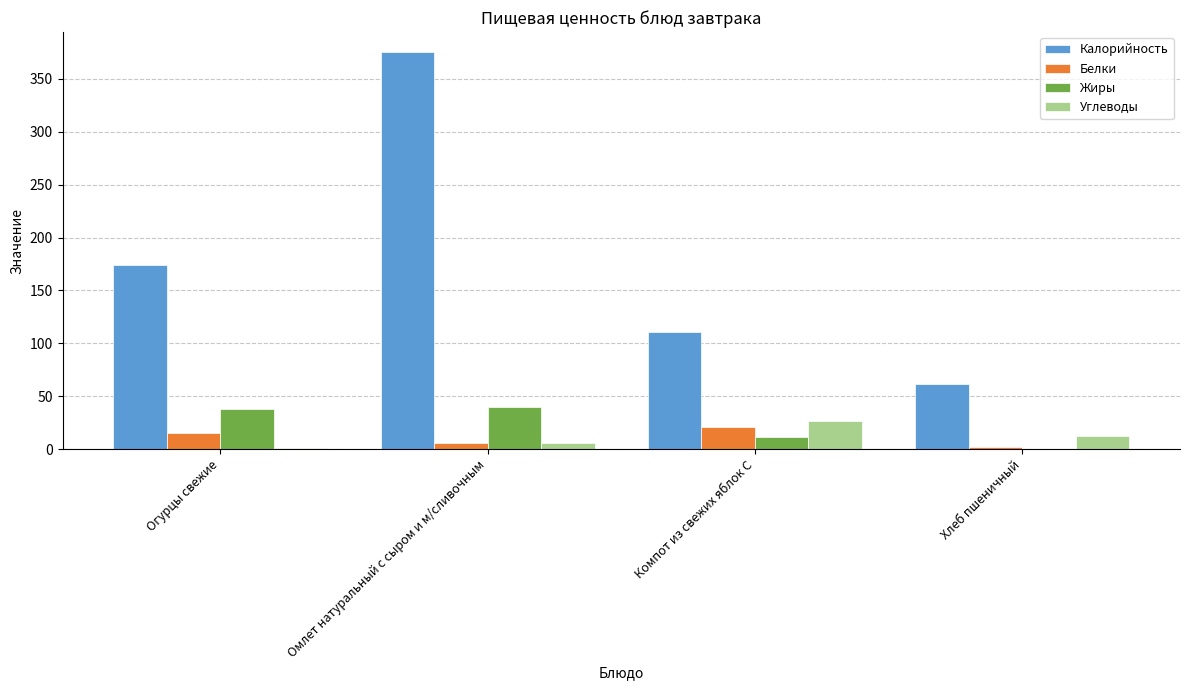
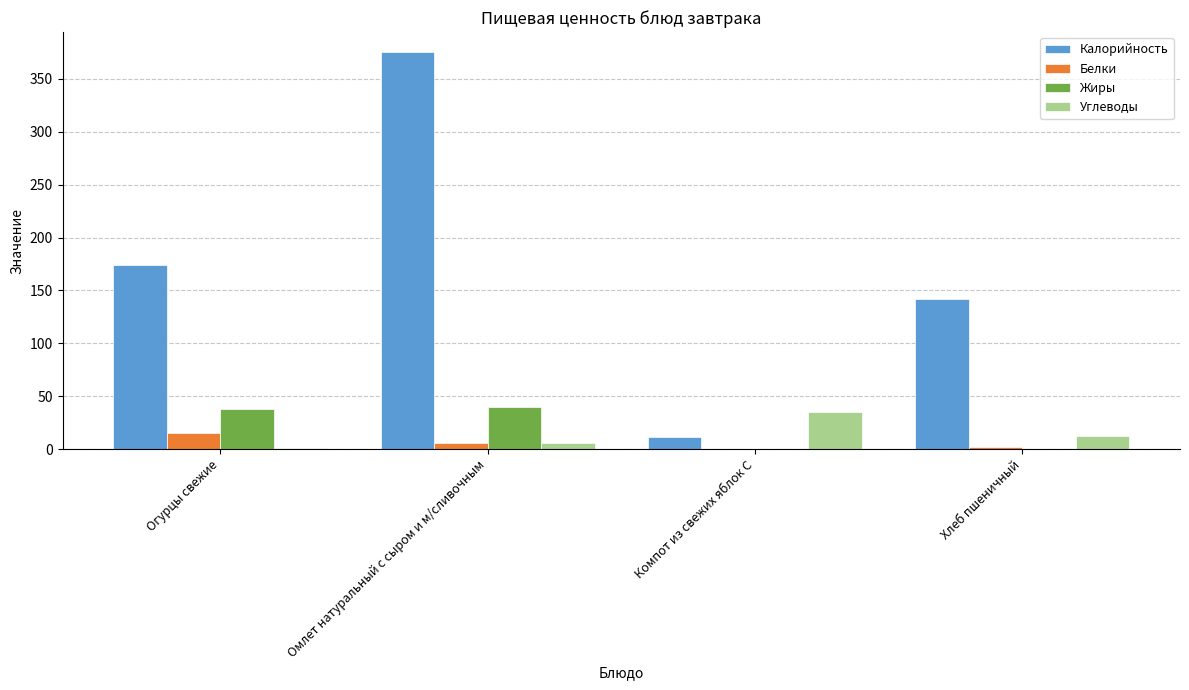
Калорийность, Компот из свежих яблок С: 111 -> 12
Белки, Компот из свежих яблок С: 21 -> 0
Жиры, Компот из свежих яблок С: 12 -> 0
Углеводы, Компот из свежих яблок С: 27 -> 36
Калорийность, Хлеб пшеничный: 61 -> 142
